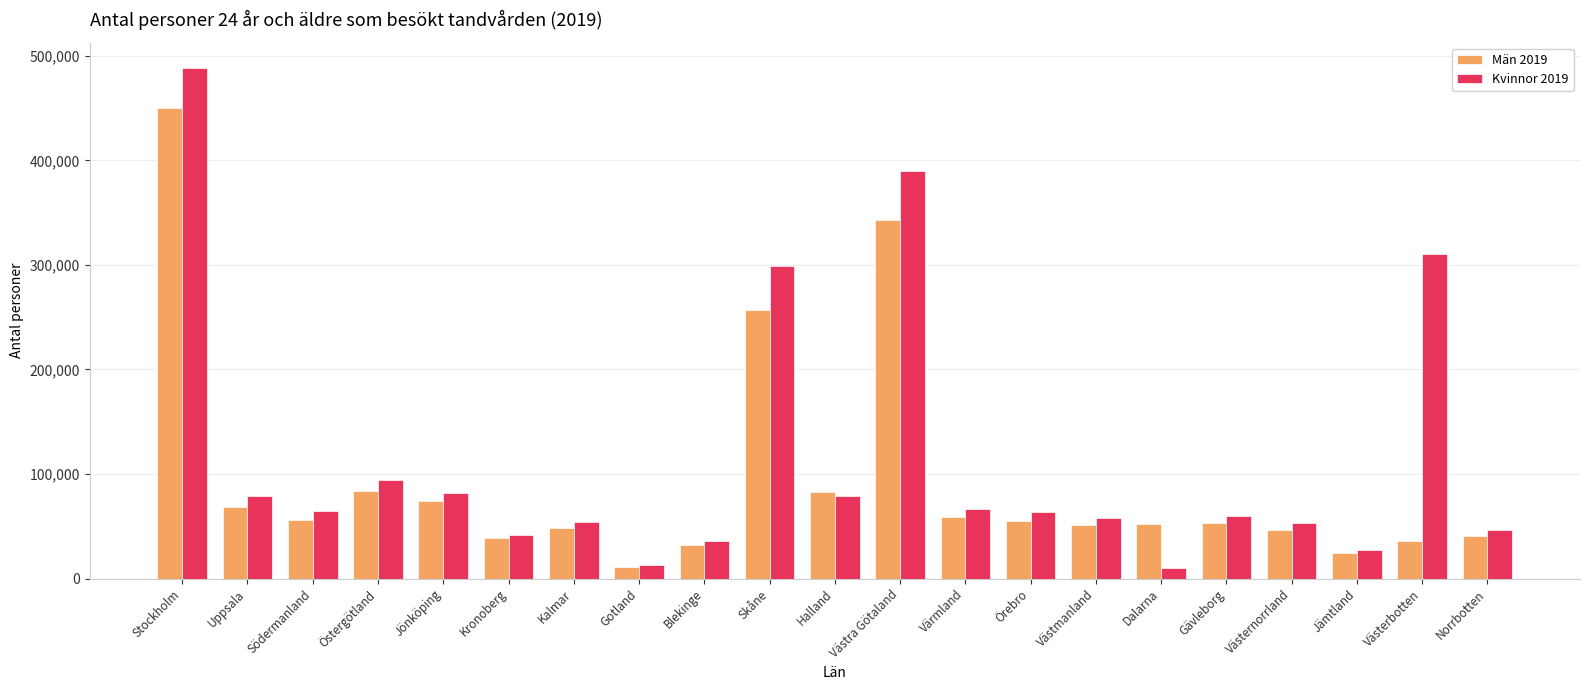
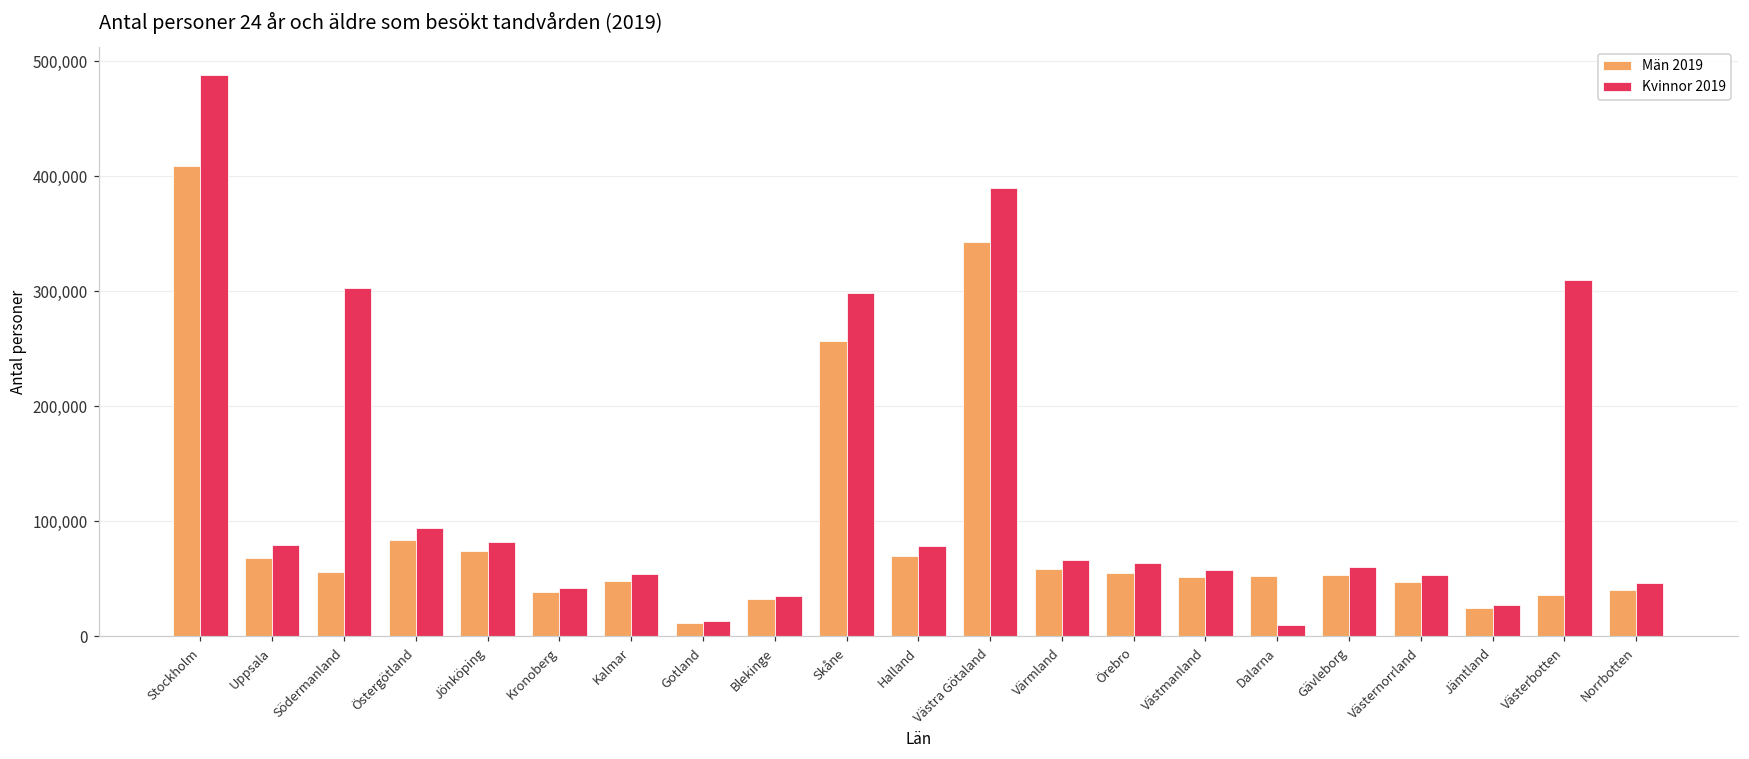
Män 2019, Stockholm: 450,000 -> 409,000
Kvinnor 2019, Södermanland: 64,000 -> 303,000
Män 2019, Halland: 83,000 -> 70,000
